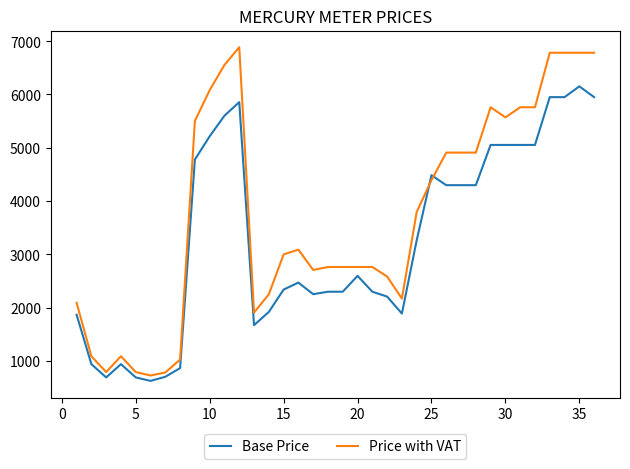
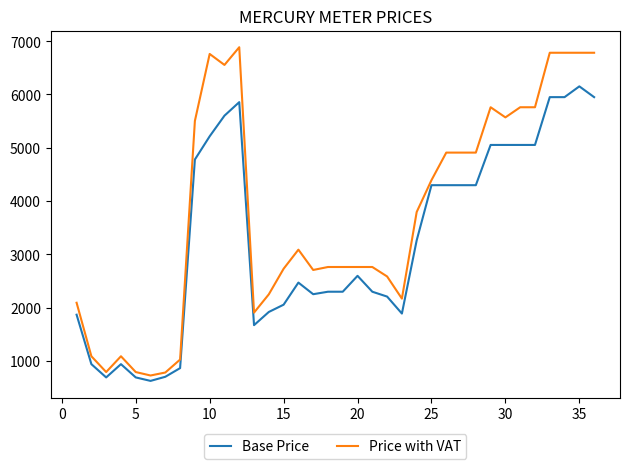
Price with VAT, 10: 6100 -> 6800
Base Price, 15: 2300 -> 2100
Price with VAT, 15: 3000 -> 2700
Base Price, 25: 4500 -> 4300
